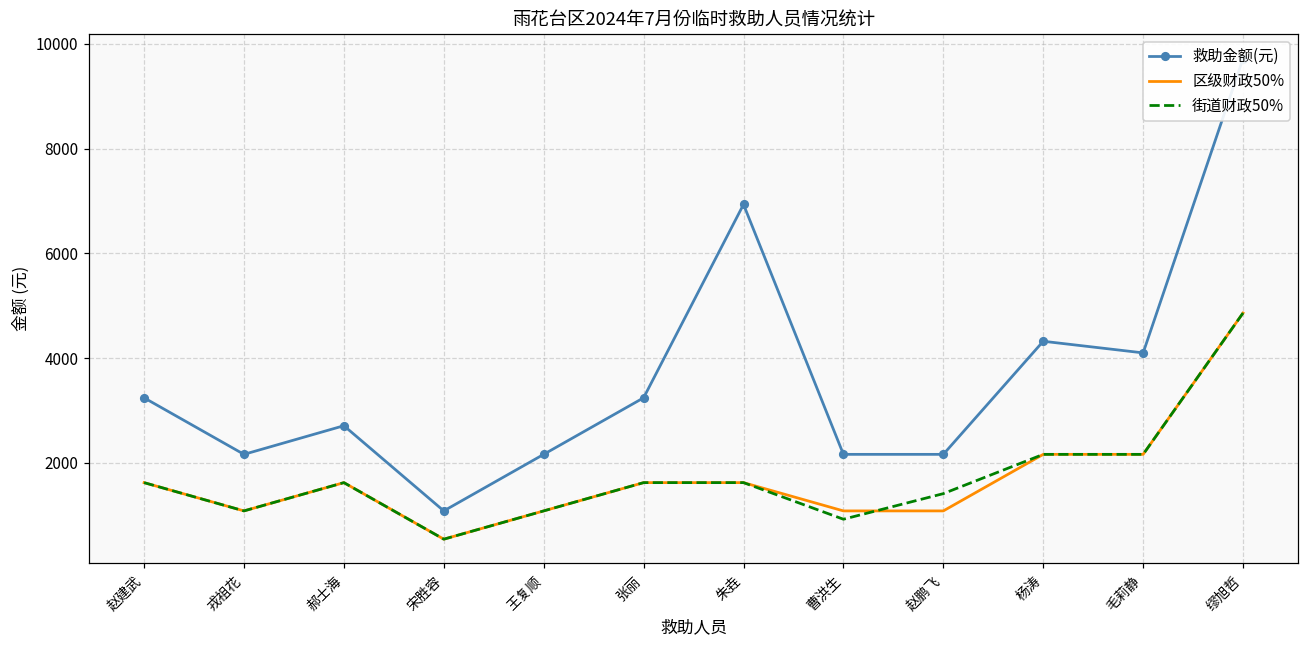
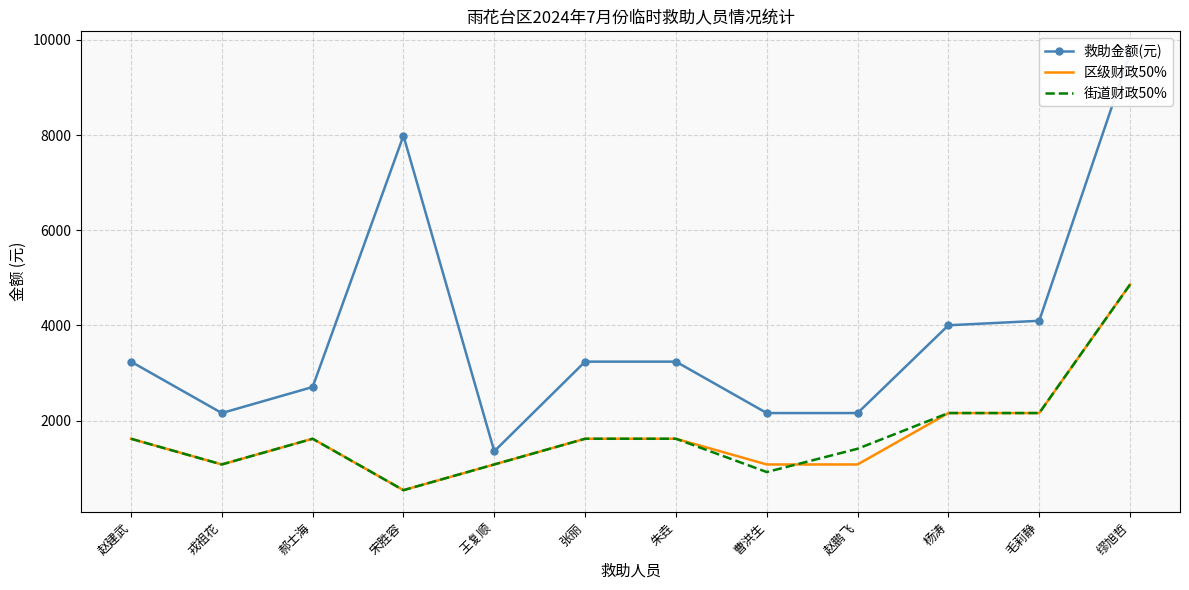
救助金额(元), 宋胜容: 1100 -> 8000
救助金额(元), 王复顺: 2200 -> 1400
救助金额(元), 朱垚: 6900 -> 3200
救助金额(元), 杨涛: 4300 -> 4000
